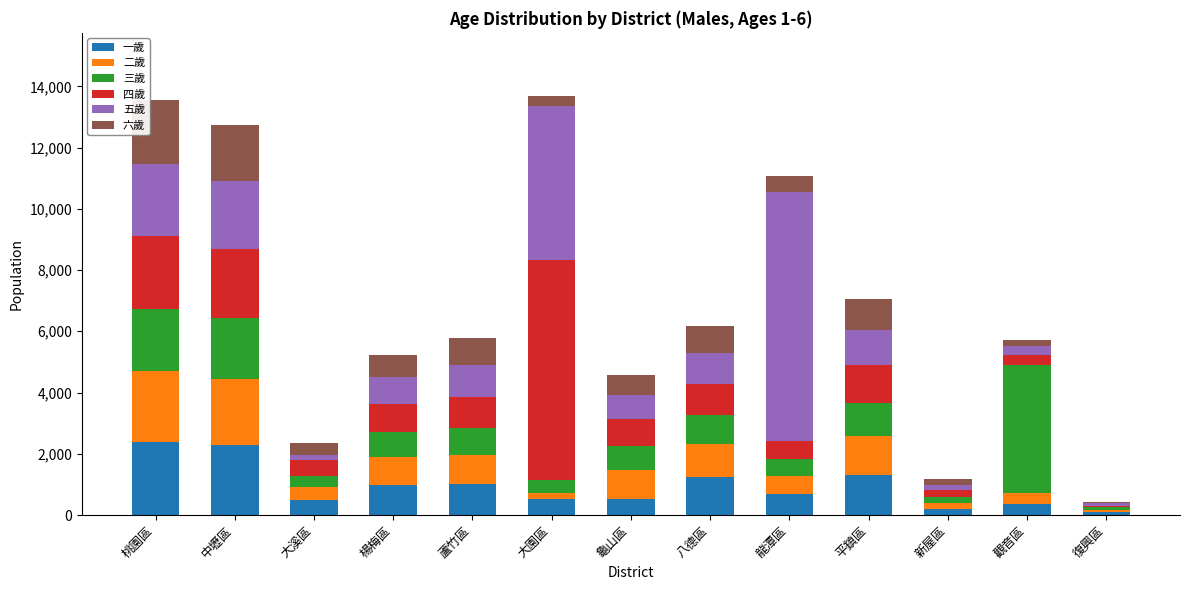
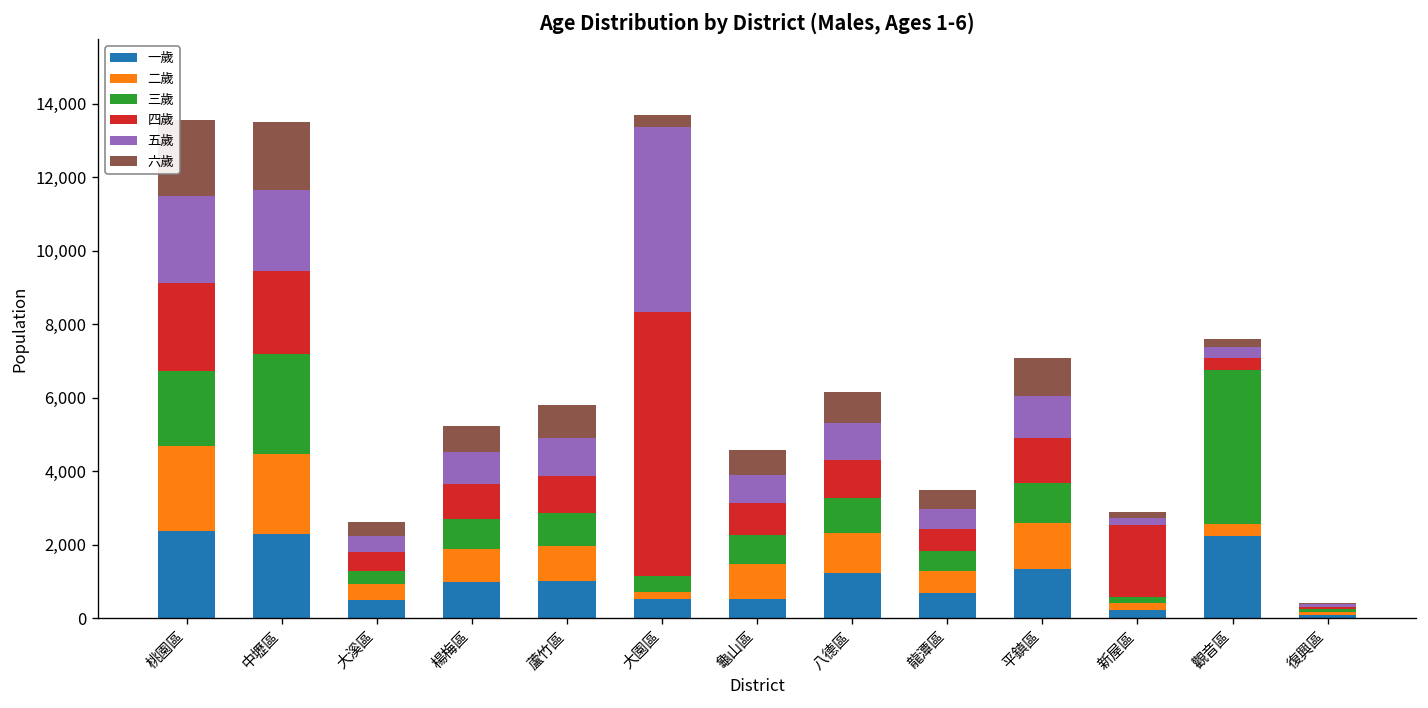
三歲, 中壢區: 2,000 -> 2,700
五歲, 大溪區: 200 -> 400
五歲, 龍潭區: 8,100 -> 500
四歲, 新屋區: 200 -> 1,900
一歲, 觀音區: 400 -> 2,200
